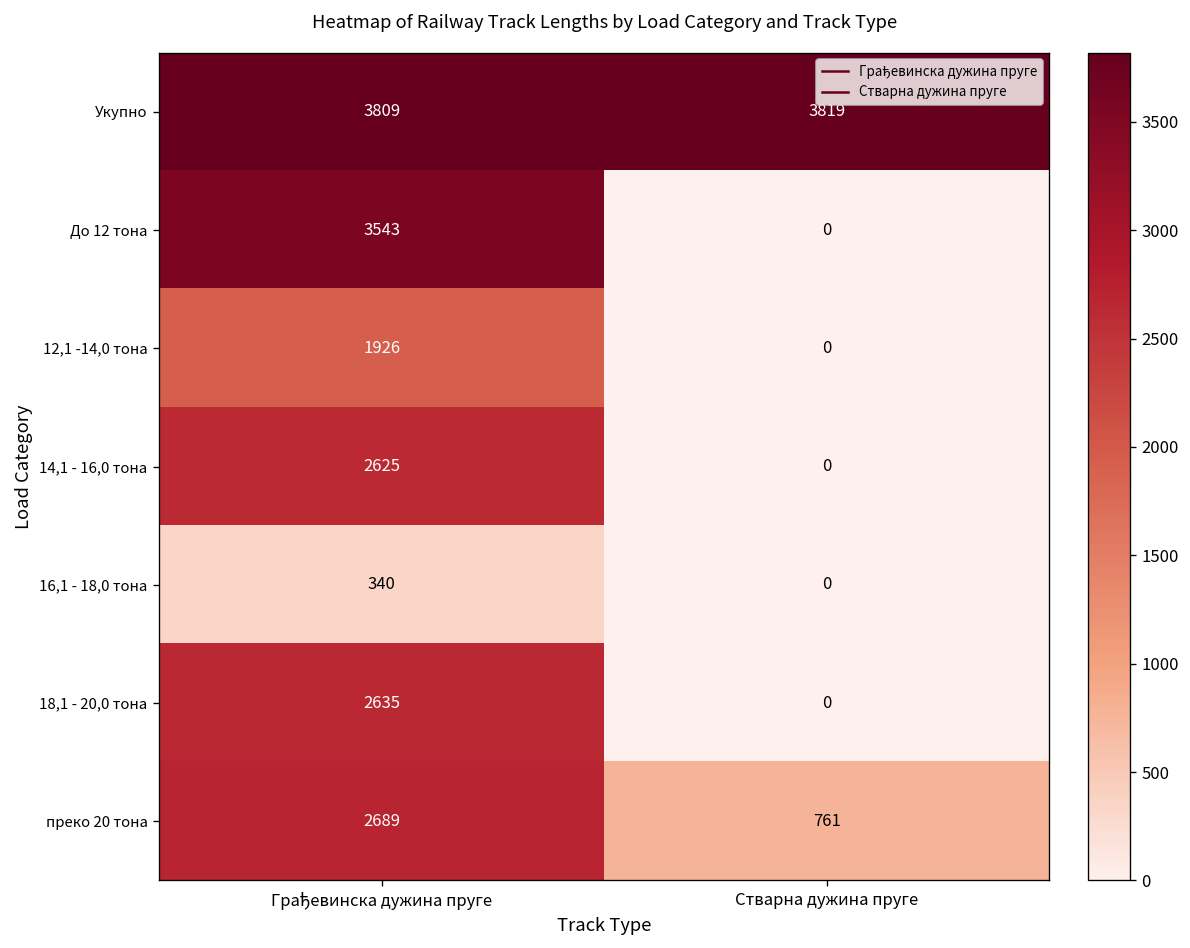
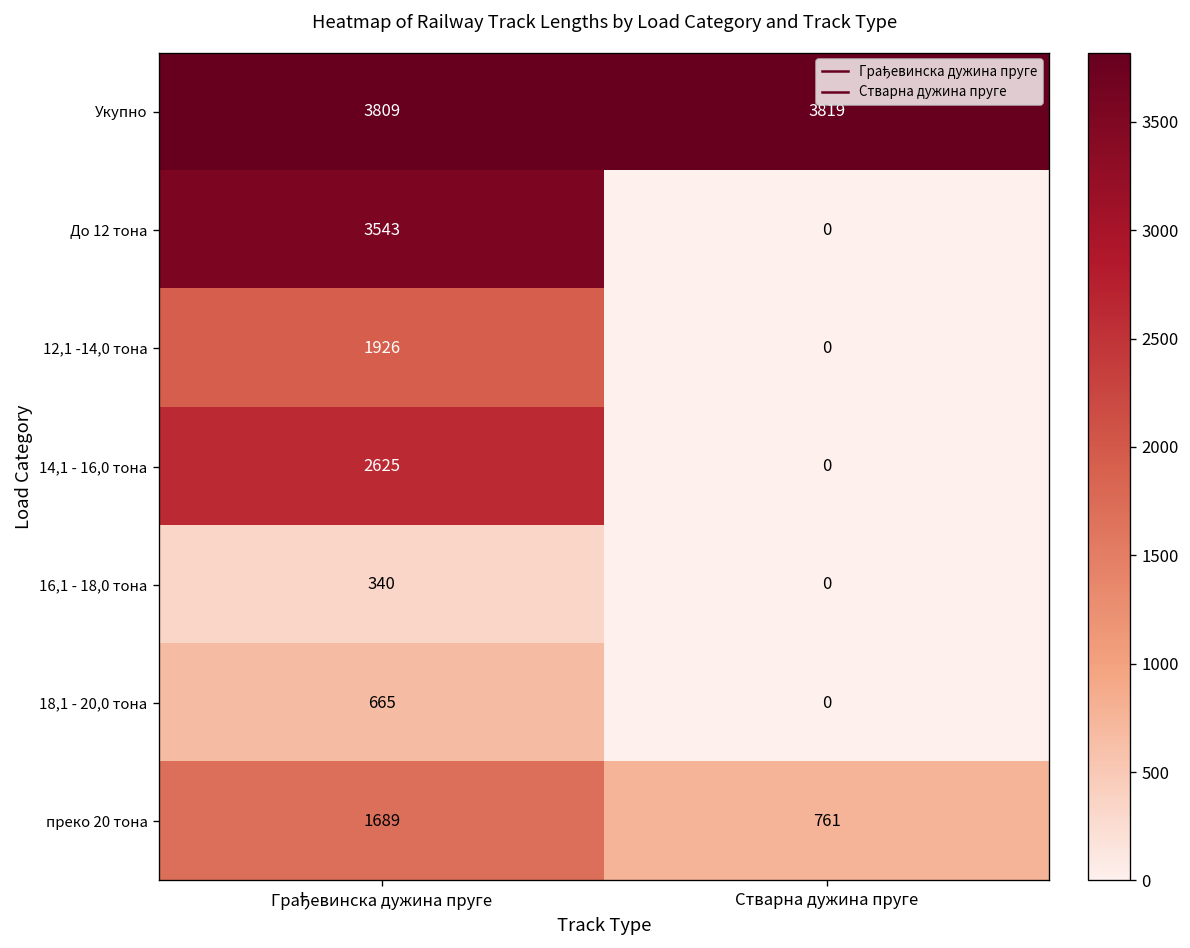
18,1 - 20,0 тона, Грађевинска дужина пруге: 2635 -> 665
преко 20 тона, Грађевинска дужина пруге: 2689 -> 1689
